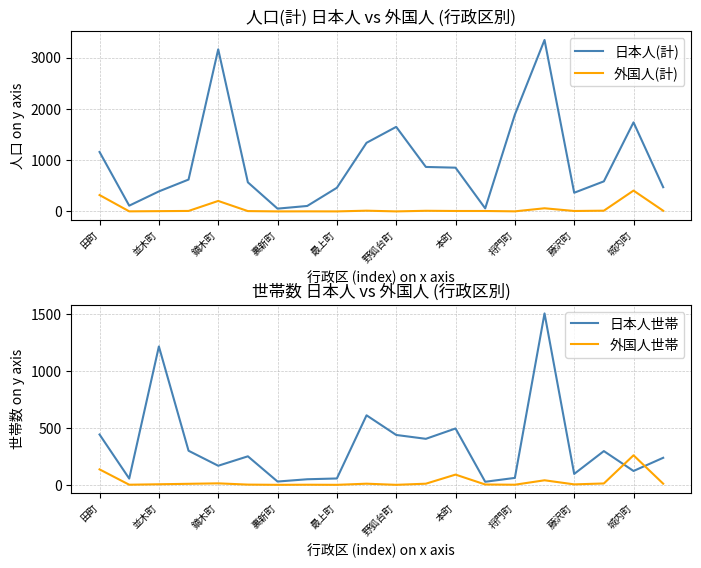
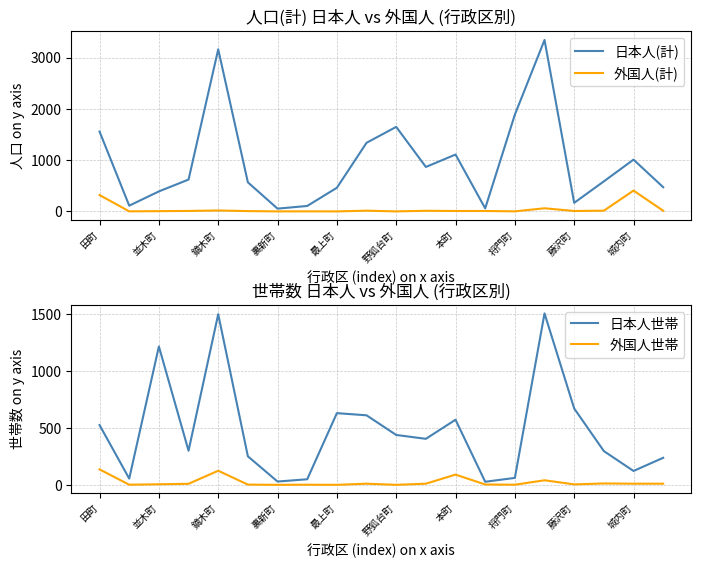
人口(計) 日本人 vs 外国人 (行政区別), 日本人(計), 田町: 1200 -> 1600
人口(計) 日本人 vs 外国人 (行政区別), 外国人(計), 鏑木町: 200 -> 0
人口(計) 日本人 vs 外国人 (行政区別), 日本人(計), 本町: 900 -> 1100
人口(計) 日本人 vs 外国人 (行政区別), 日本人(計), 藤沢町: 400 -> 200
人口(計) 日本人 vs 外国人 (行政区別), 日本人(計), 城内町: 1700 -> 1000
世帯数 日本人 vs 外国人 (行政区別), 日本人世帯, 田町: 440 -> 530
世帯数 日本人 vs 外国人 (行政区別), 日本人世帯, 鏑木町: 170 -> 1500
世帯数 日本人 vs 外国人 (行政区別), 外国人世帯, 鏑木町: 10 -> 120
世帯数 日本人 vs 外国人 (行政区別), 日本人世帯, 最上町: 60 -> 630
世帯数 日本人 vs 外国人 (行政区別), 日本人世帯, 本町: 500 -> 570
世帯数 日本人 vs 外国人 (行政区別), 日本人世帯, 藤沢町: 100 -> 670
世帯数 日本人 vs 外国人 (行政区別), 外国人世帯, 城内町: 260 -> 10
